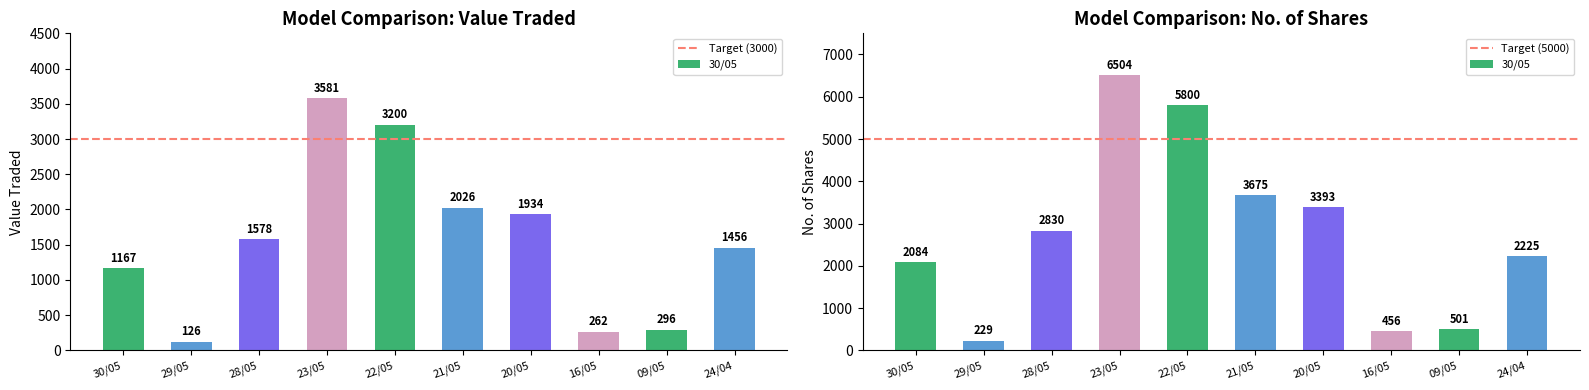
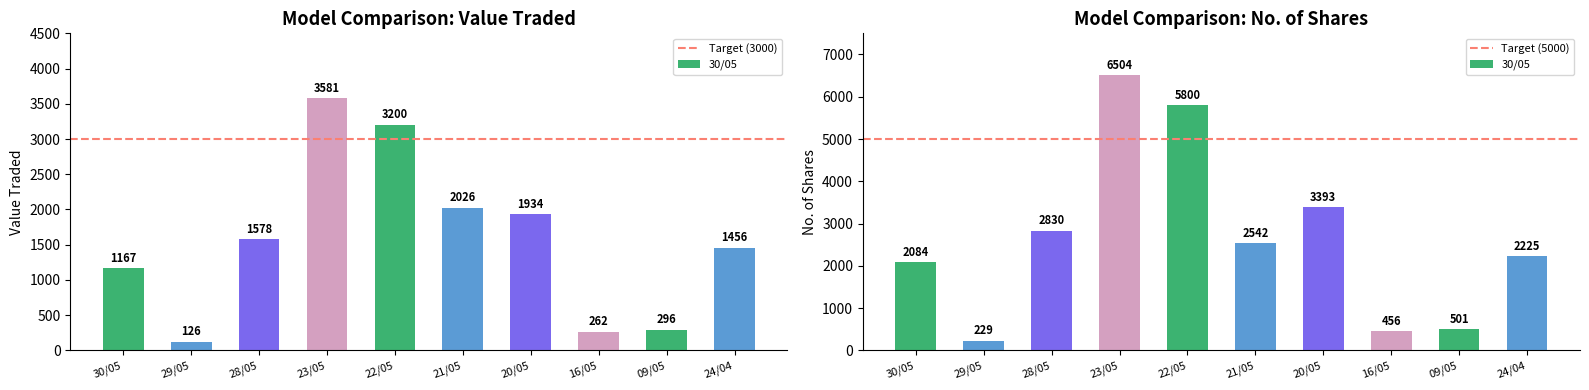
Model Comparison: No. of Shares, 21/05: 3675 -> 2542
